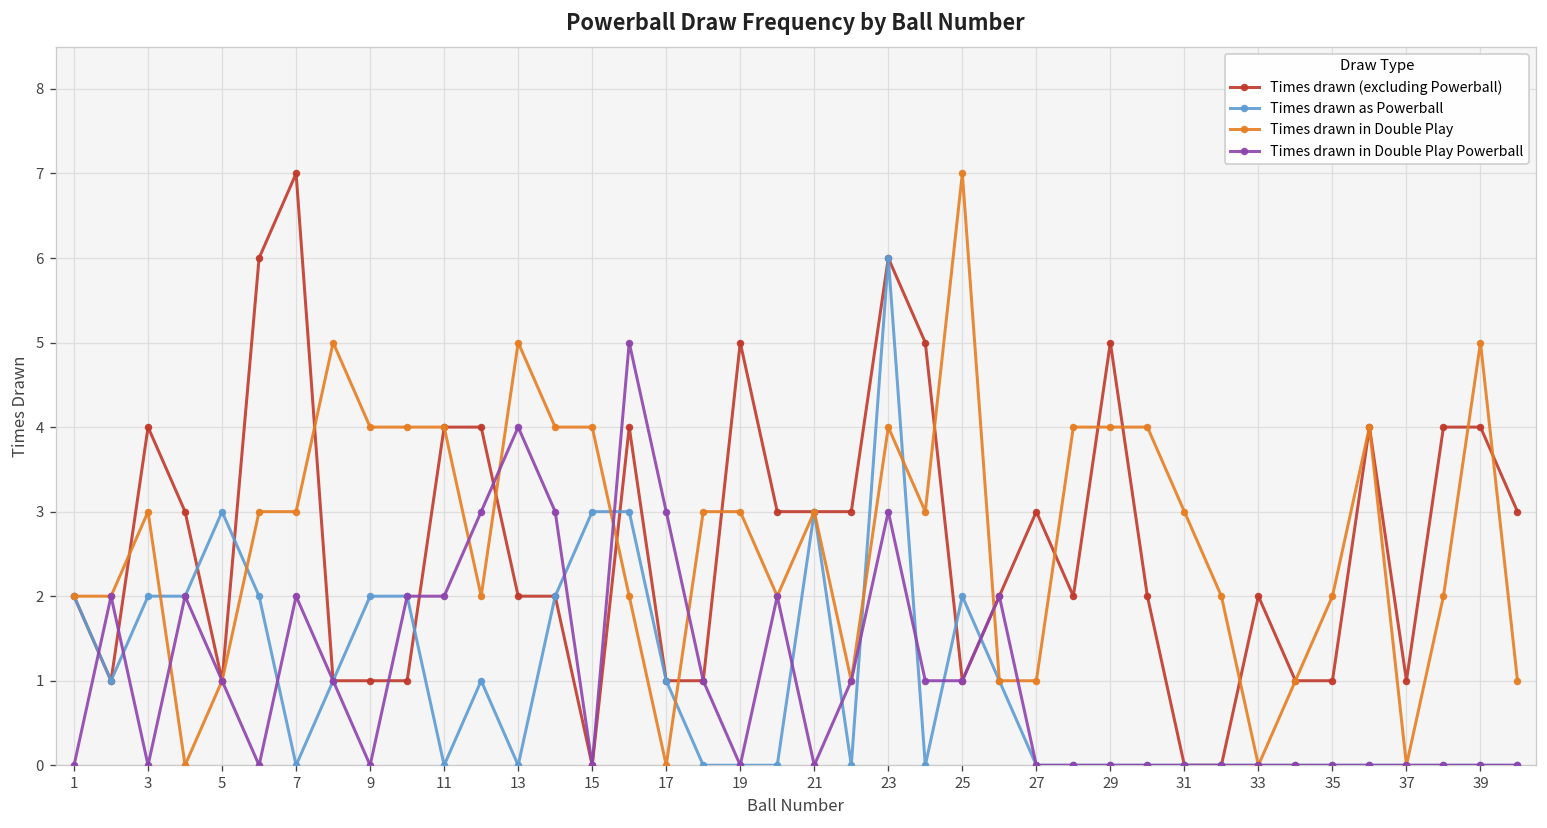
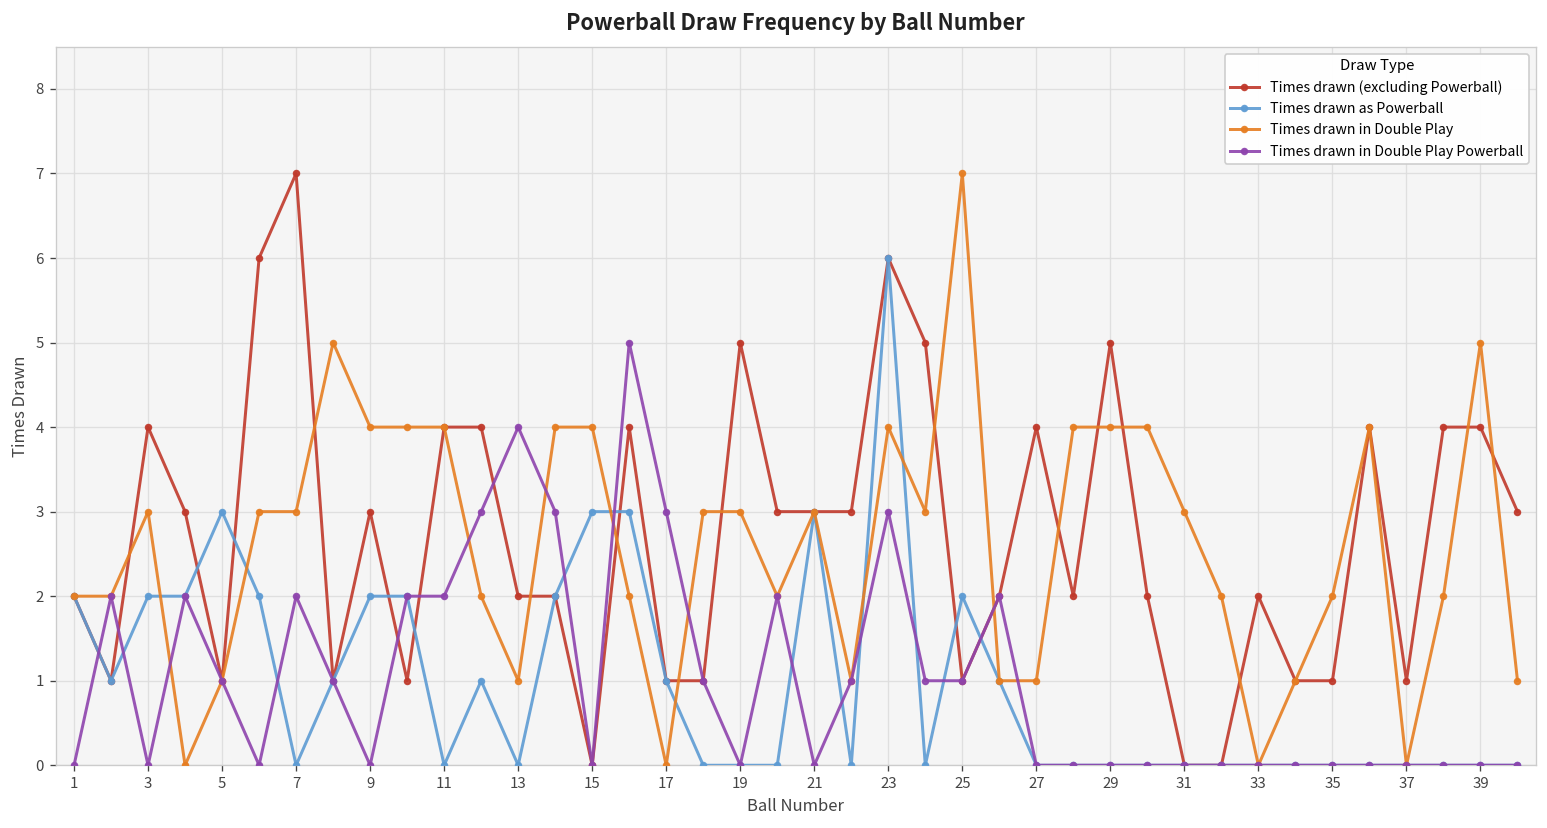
Times drawn (excluding Powerball), 9: 1 -> 3
Times drawn in Double Play, 13: 5 -> 1
Times drawn (excluding Powerball), 27: 3 -> 4
